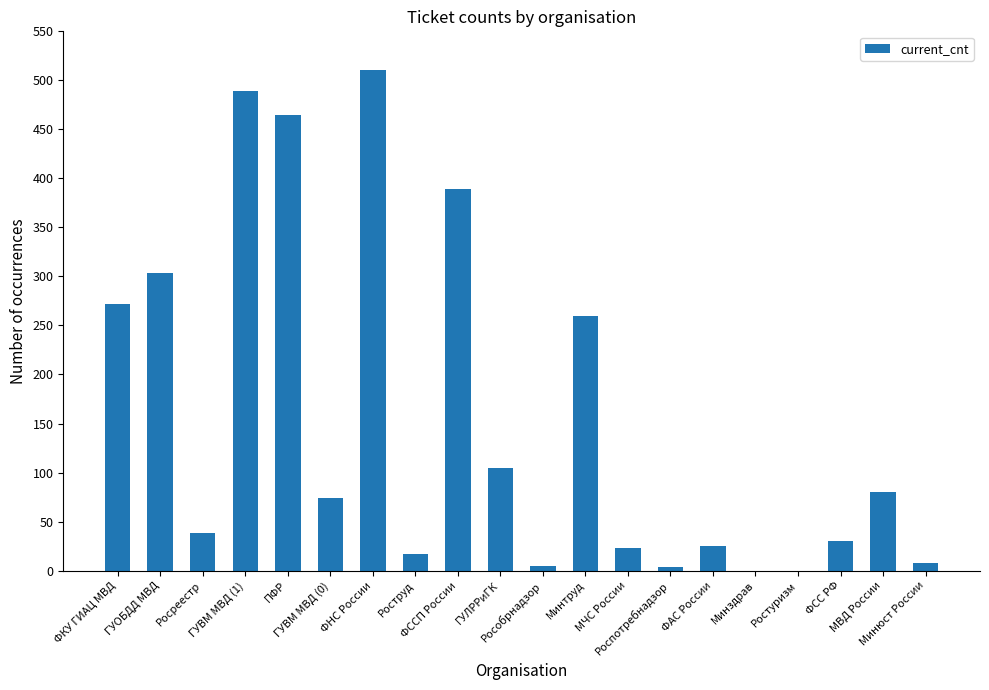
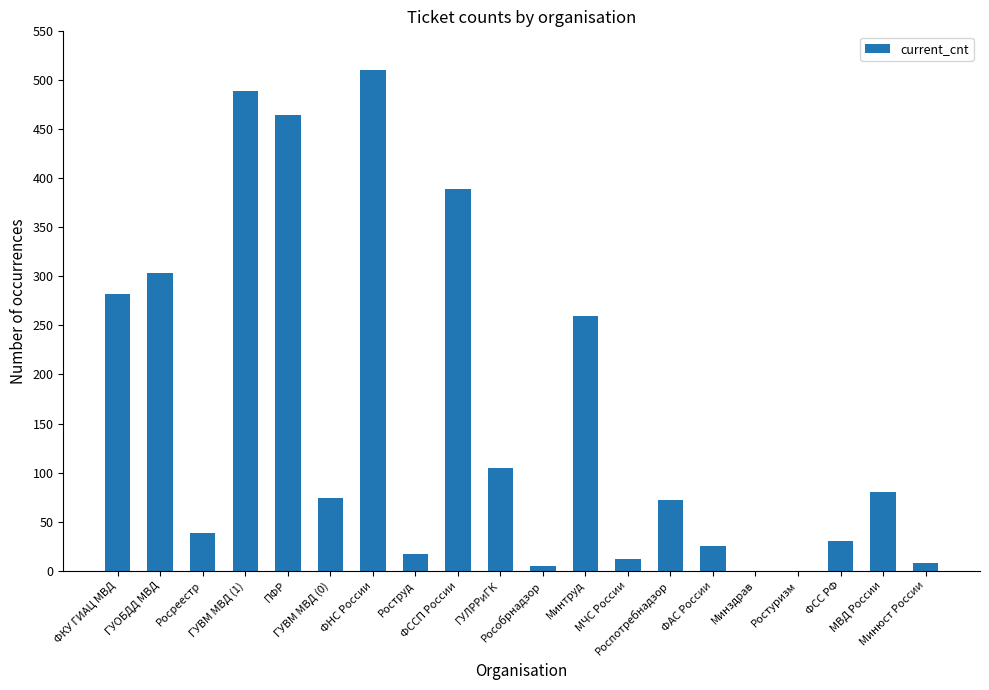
ФКУ ГИАЦ МВД: 270 -> 280
МЧС России: 20 -> 10
Роспотребнадзор: 0 -> 70
